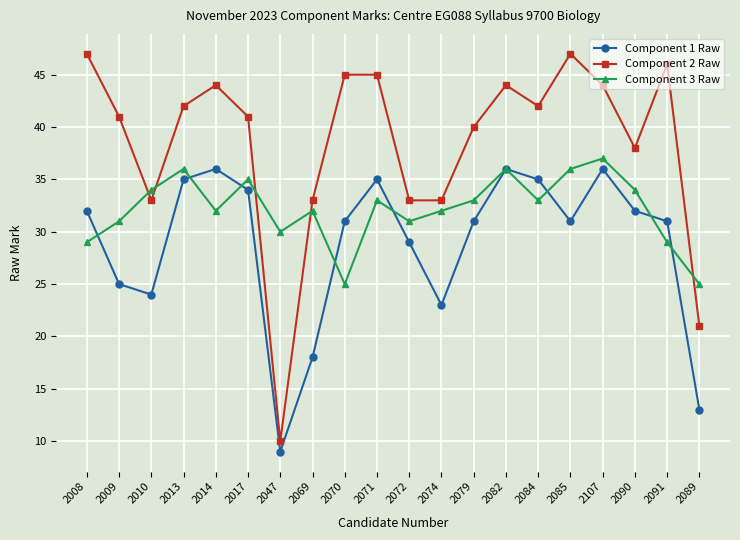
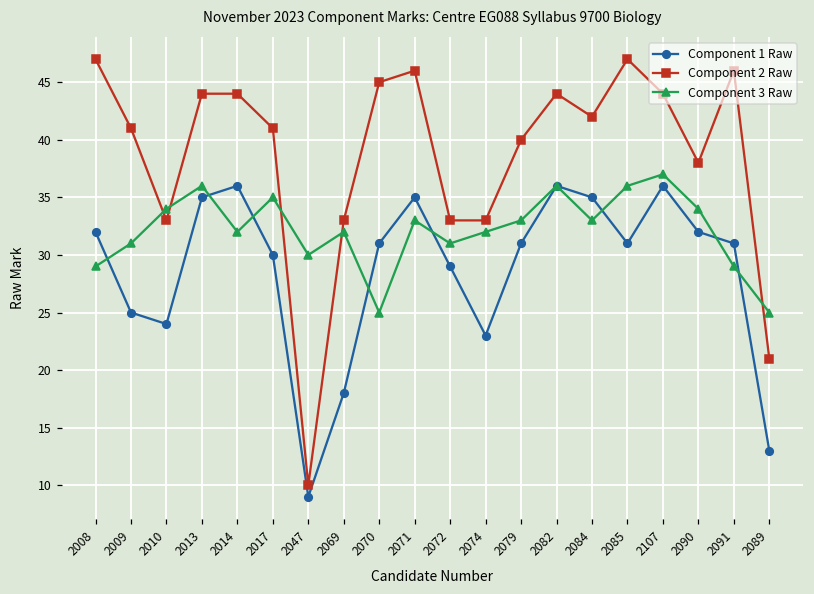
Component 2 Raw, 2013: 42 -> 44
Component 1 Raw, 2017: 34 -> 30
Component 2 Raw, 2071: 45 -> 46
